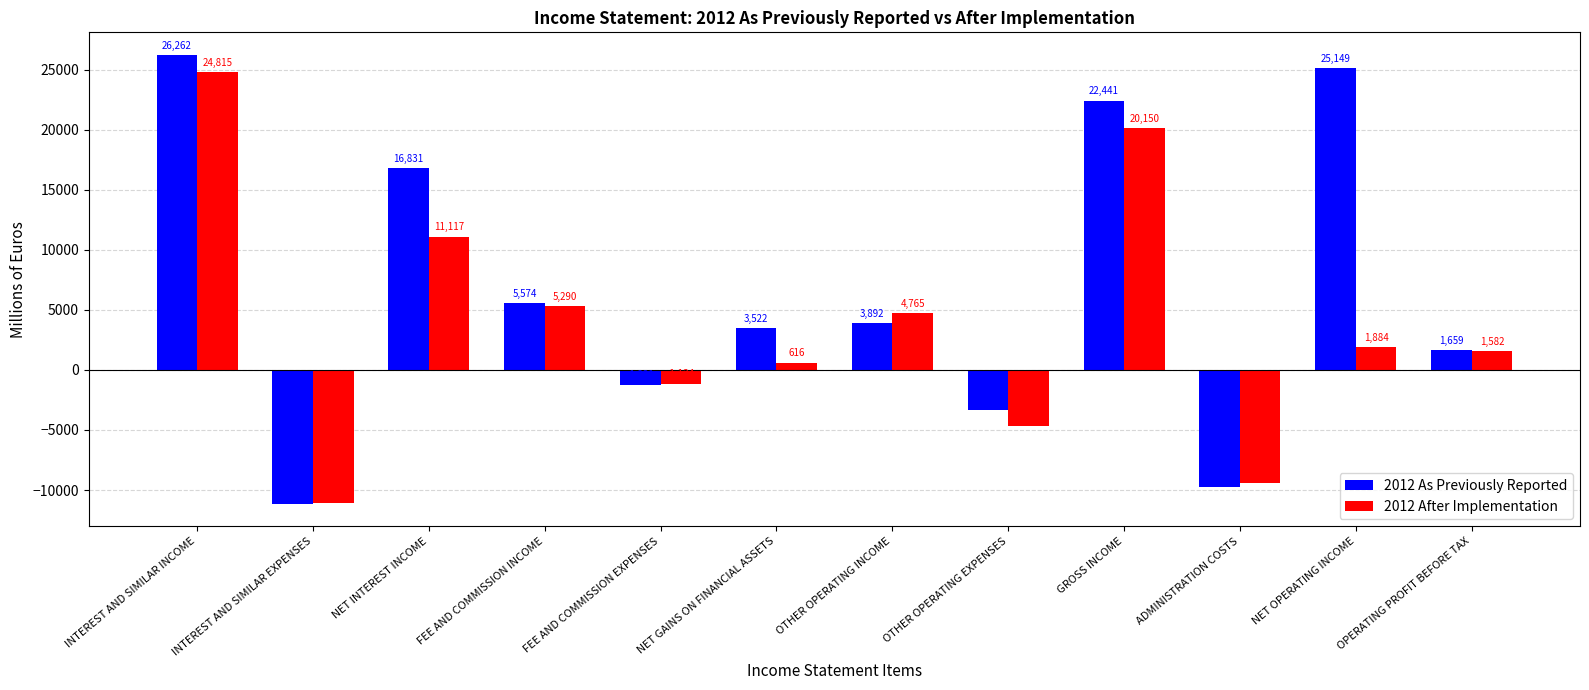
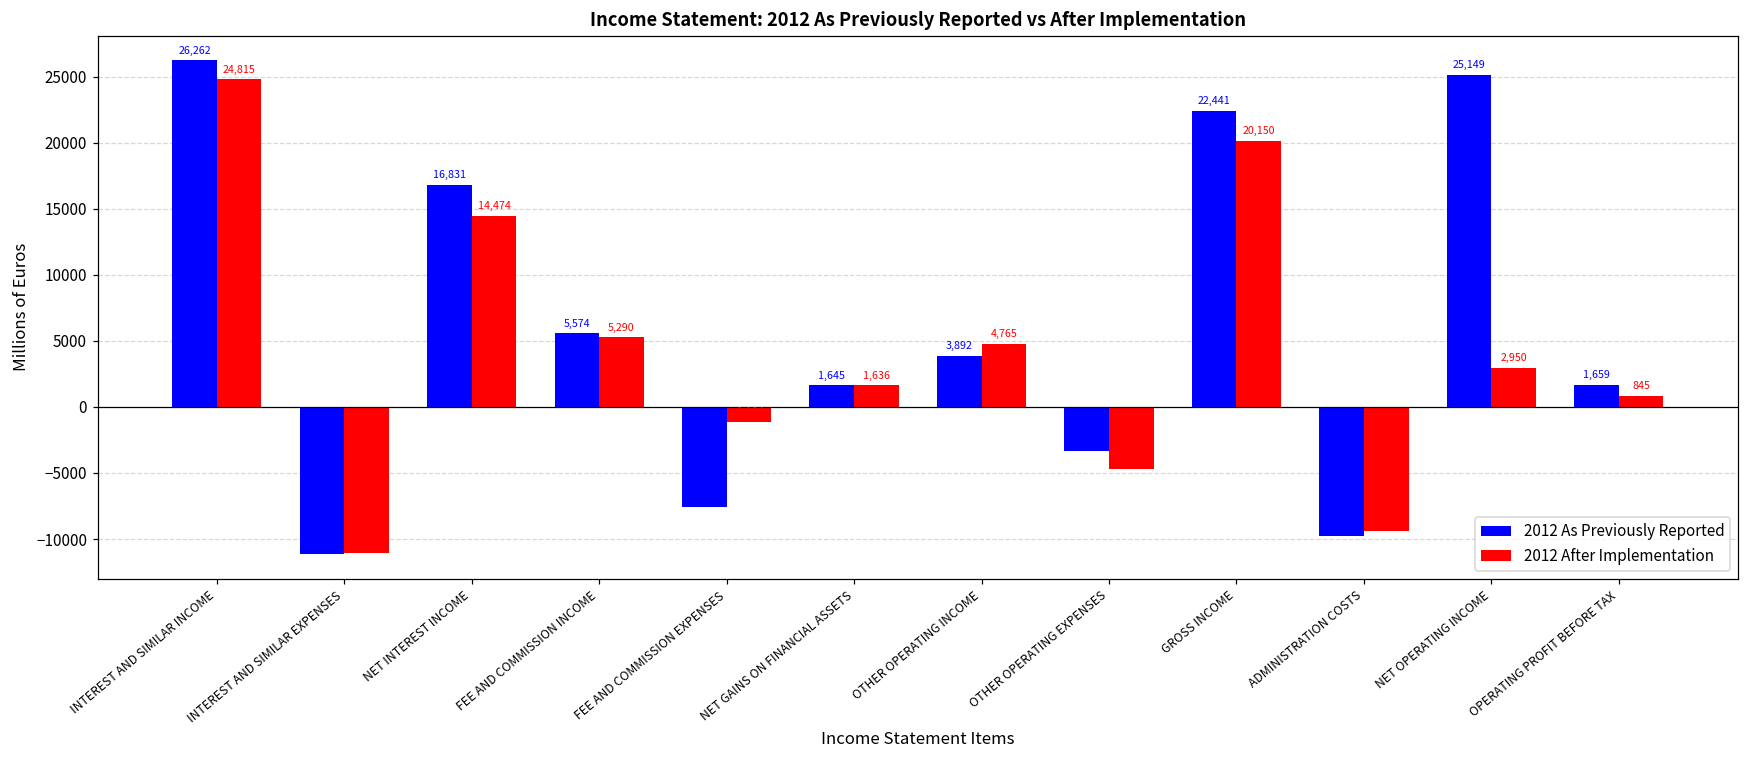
2012 After Implementation, NET INTEREST INCOME: 11,117 -> 14,474
2012 As Previously Reported, FEE AND COMMISSION EXPENSES: -1200 -> -7600
2012 As Previously Reported, NET GAINS ON FINANCIAL ASSETS: 3,522 -> 1,645
2012 After Implementation, NET GAINS ON FINANCIAL ASSETS: 616 -> 1,636
2012 After Implementation, NET OPERATING INCOME: 1,884 -> 2,950
2012 After Implementation, OPERATING PROFIT BEFORE TAX: 1,582 -> 845
